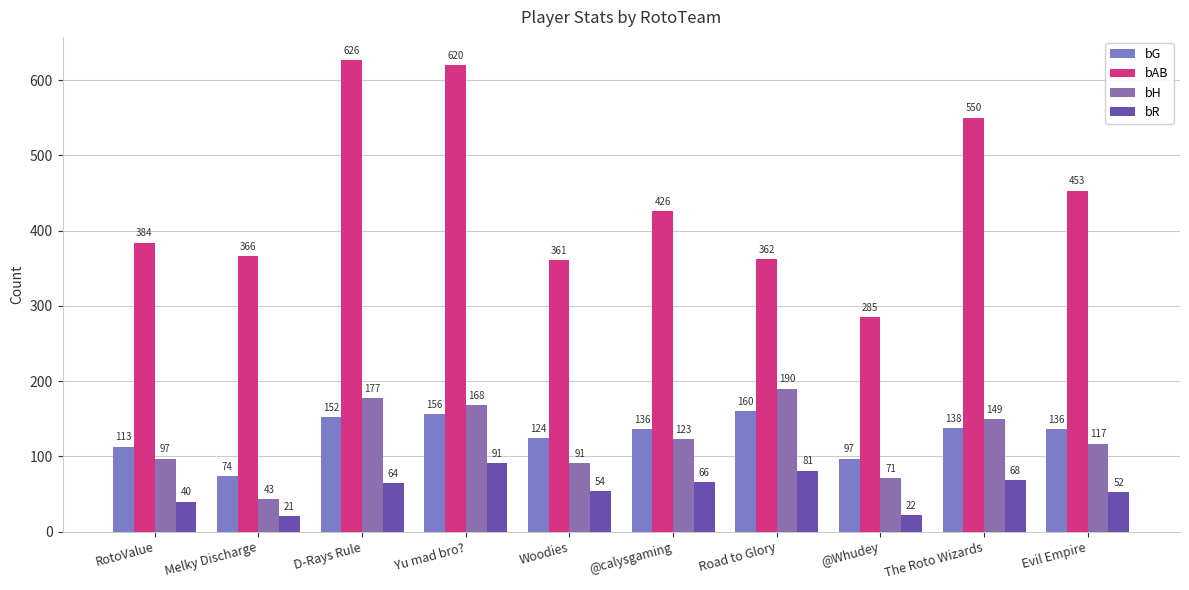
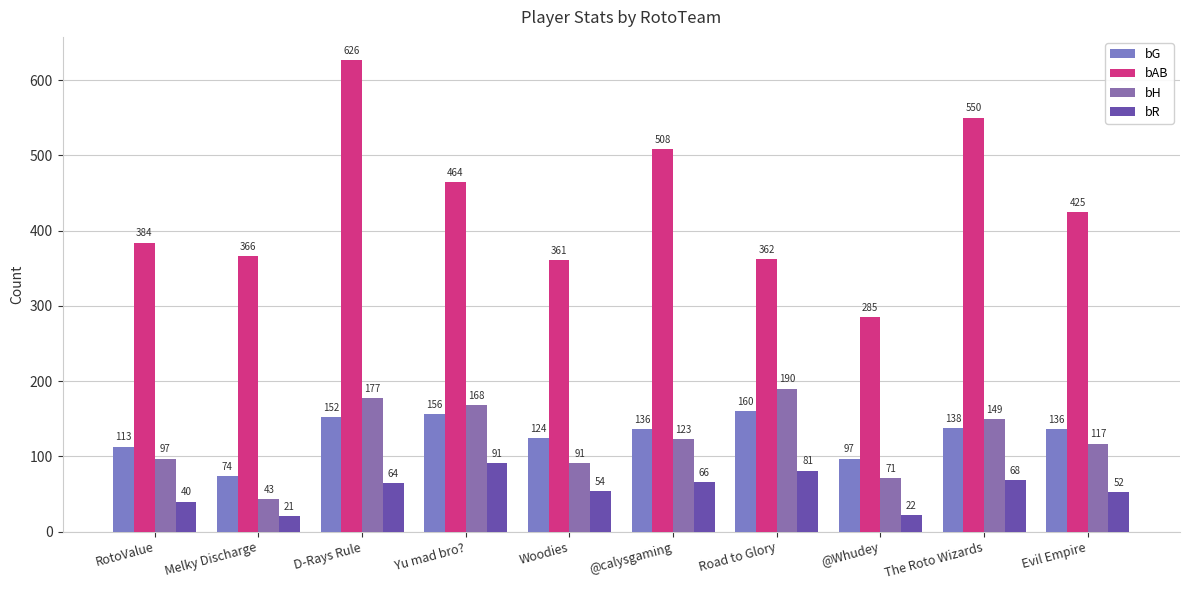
bAB, Yu mad bro?: 620 -> 464
bAB, @calysgaming: 426 -> 508
bAB, Evil Empire: 453 -> 425
